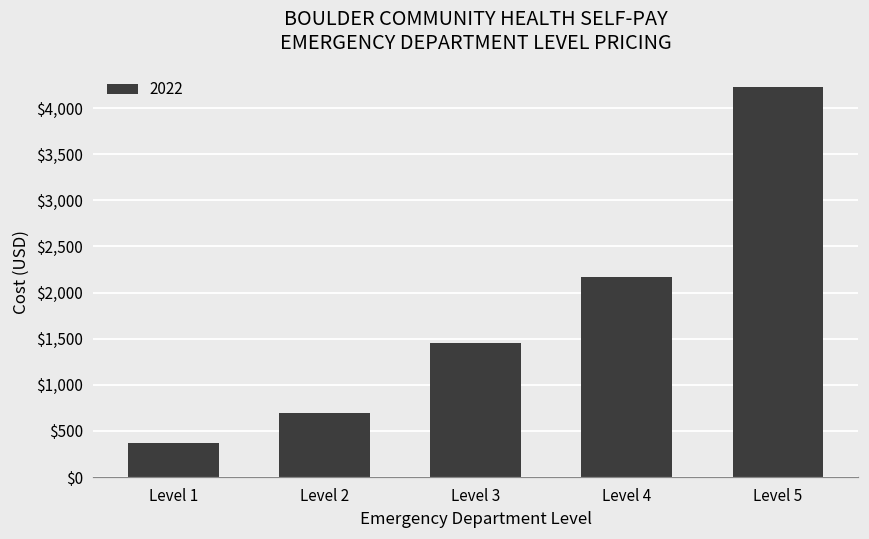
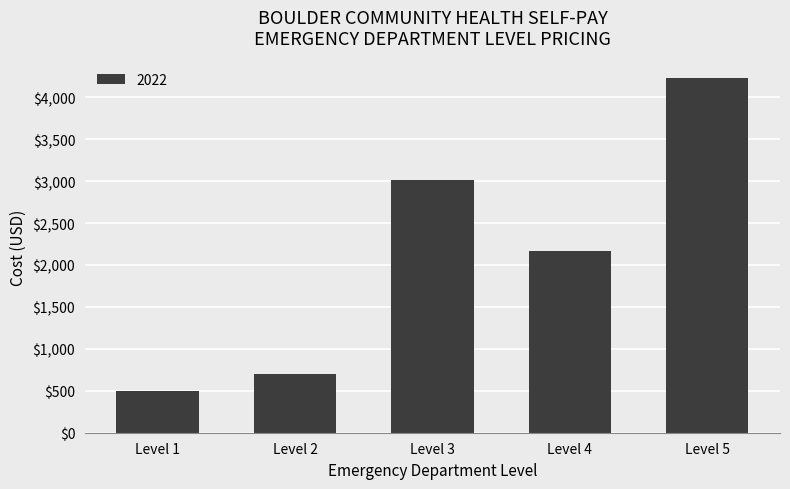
Level 1: $400 -> $500
Level 3: $1,400 -> $3,000
